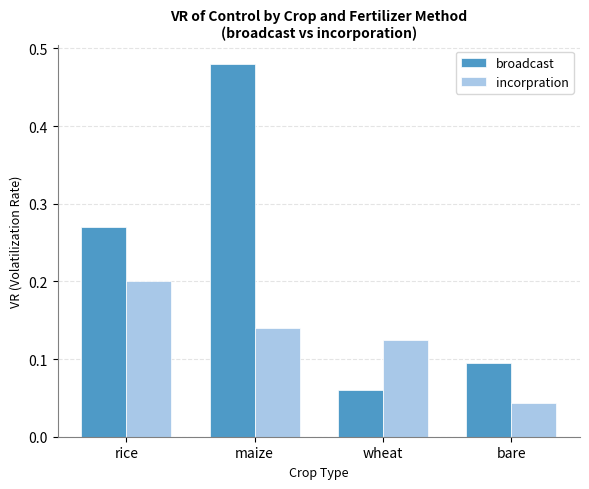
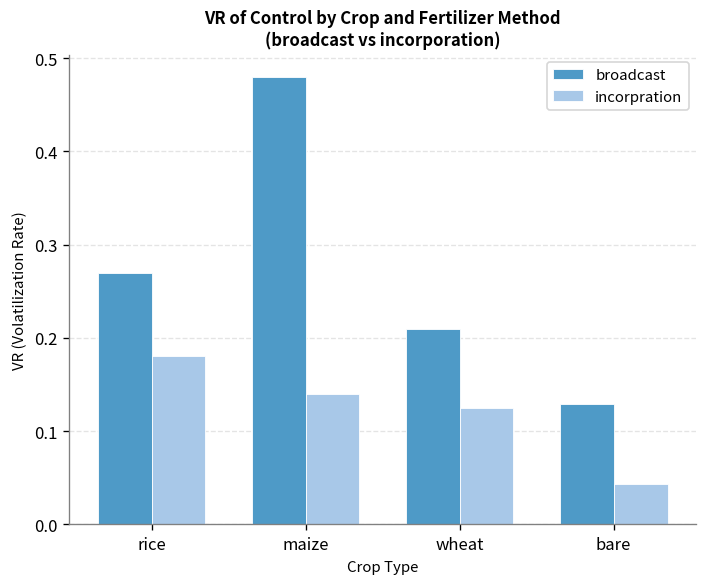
incorpration, rice: 0.20 -> 0.18
broadcast, wheat: 0.06 -> 0.21
broadcast, bare: 0.10 -> 0.13
